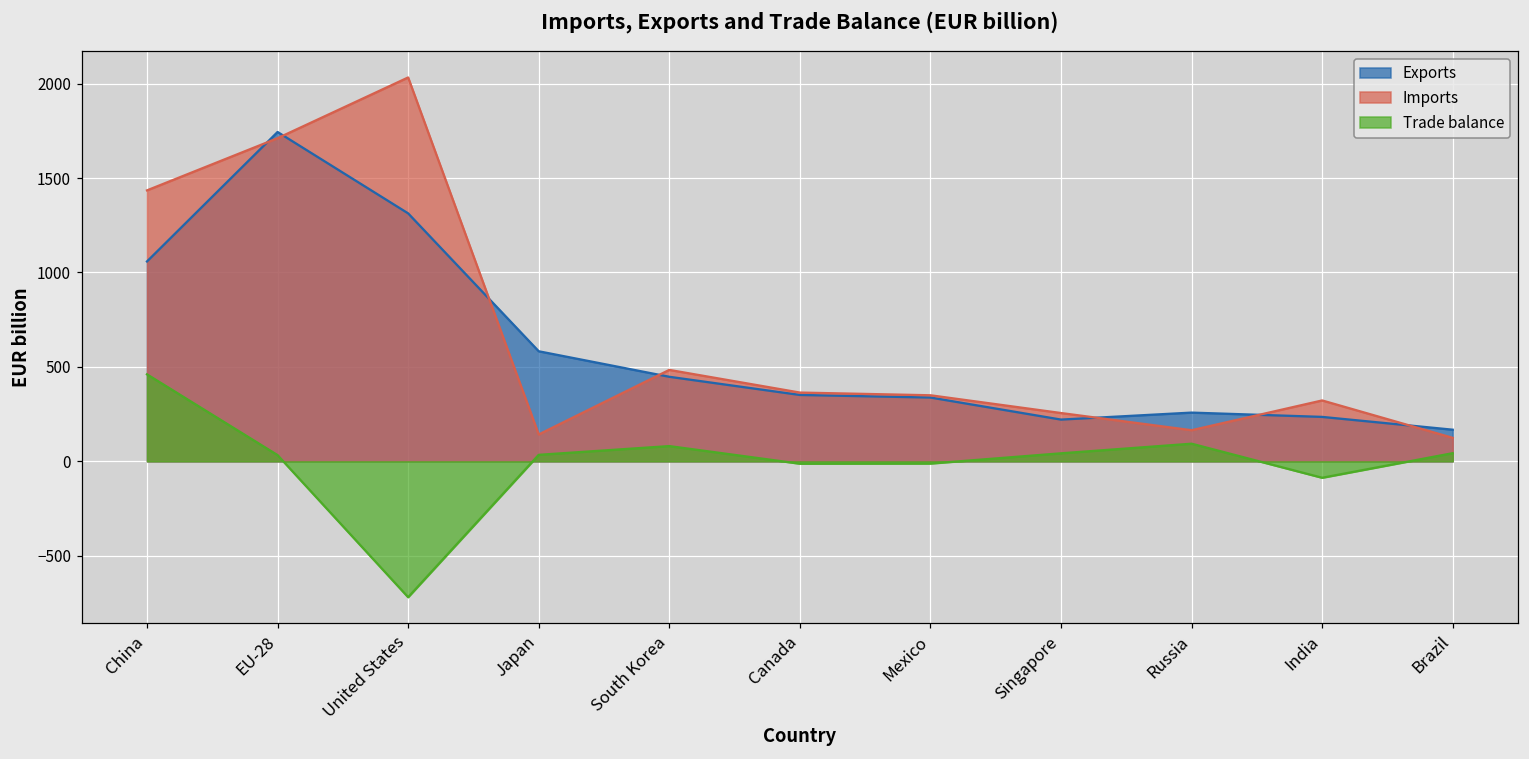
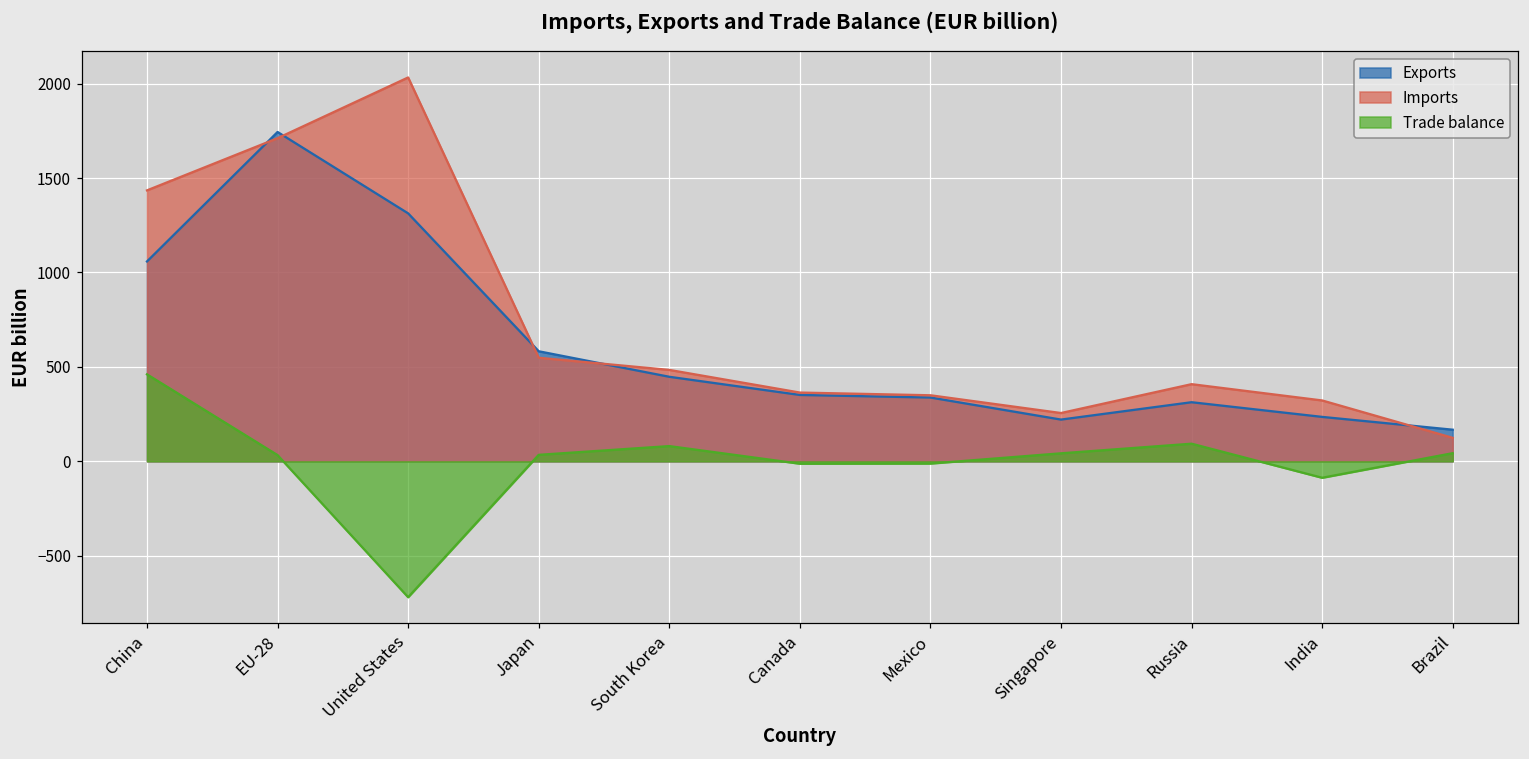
Imports, Japan: 140 -> 550
Exports, Russia: 260 -> 310
Imports, Russia: 160 -> 410
